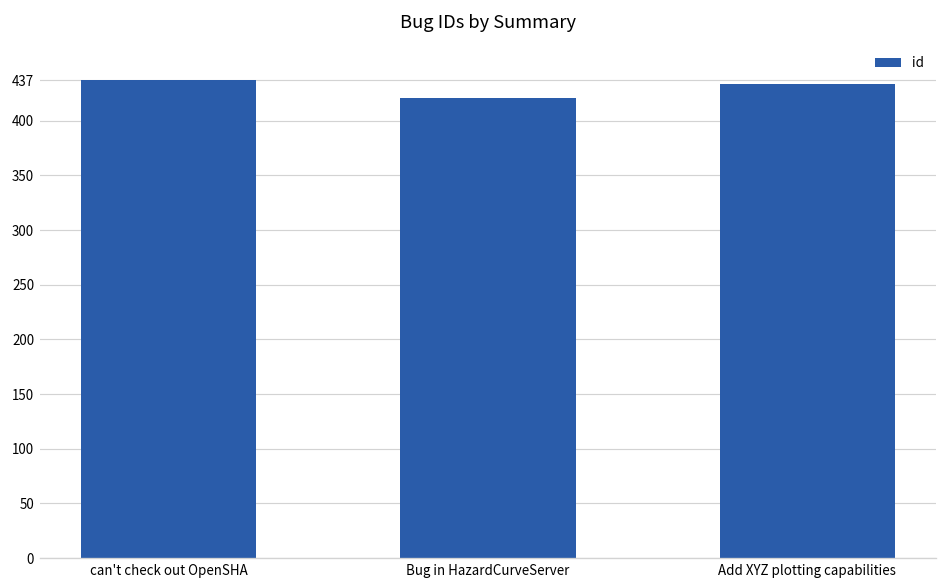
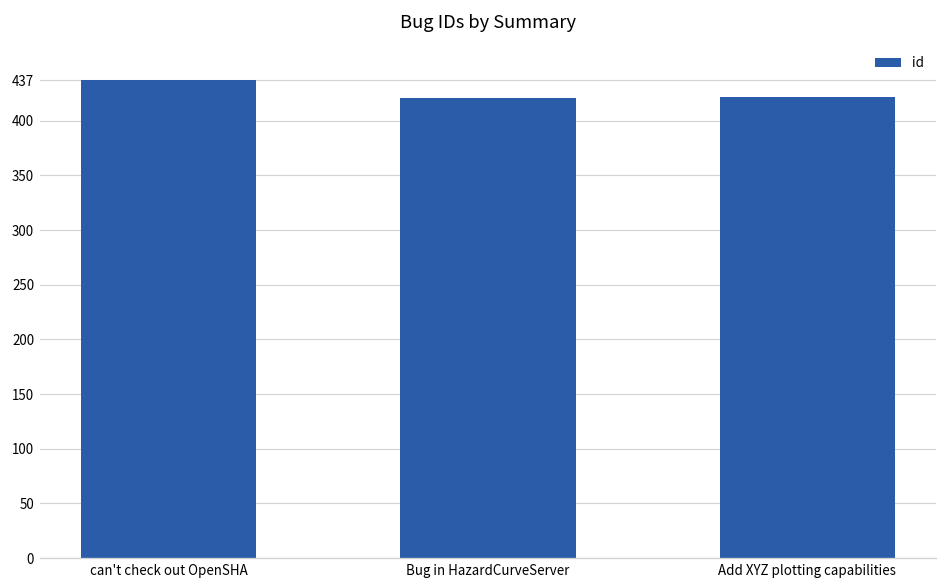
Add XYZ plotting capabilities: 430 -> 420
